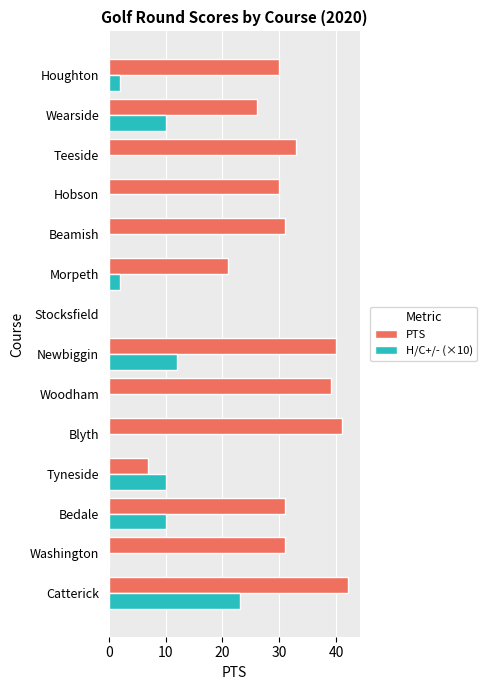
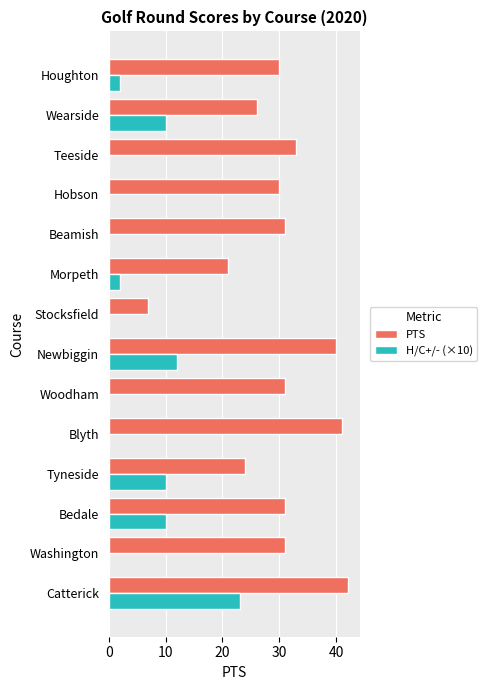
PTS, Stocksfield: 0 -> 7
PTS, Woodham: 39 -> 31
PTS, Tyneside: 7 -> 24
